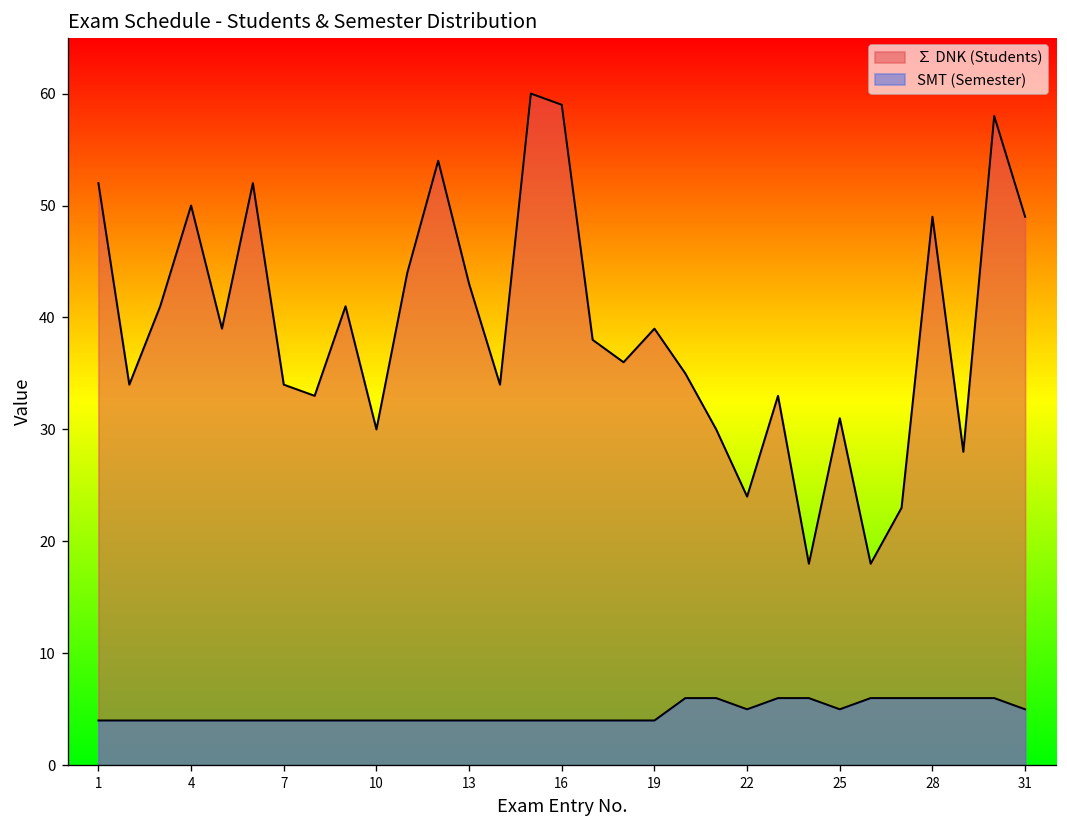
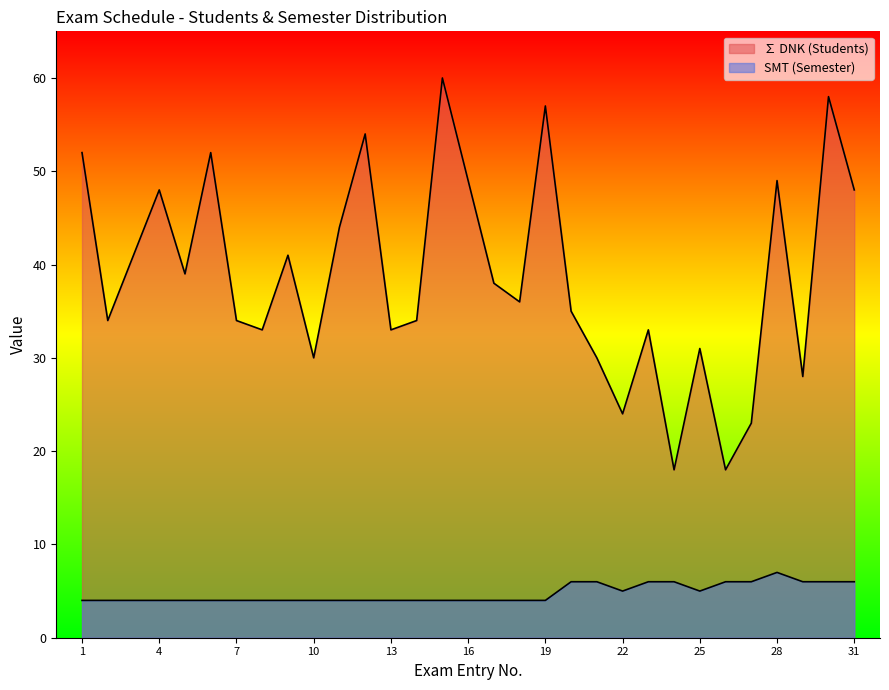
∑ DNK (Students), 4: 50 -> 48
∑ DNK (Students), 13: 43 -> 33
∑ DNK (Students), 16: 59 -> 49
∑ DNK (Students), 19: 39 -> 57
SMT (Semester), 28: 6 -> 7
∑ DNK (Students), 31: 49 -> 48
SMT (Semester), 31: 5 -> 6
